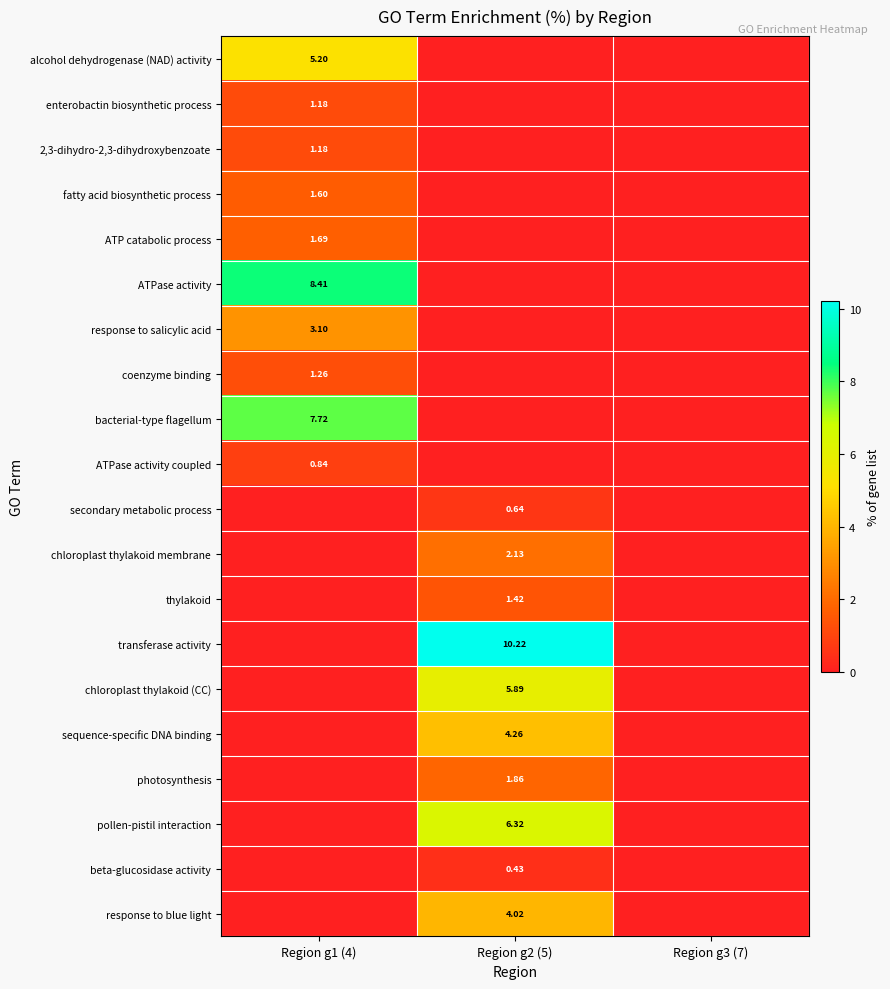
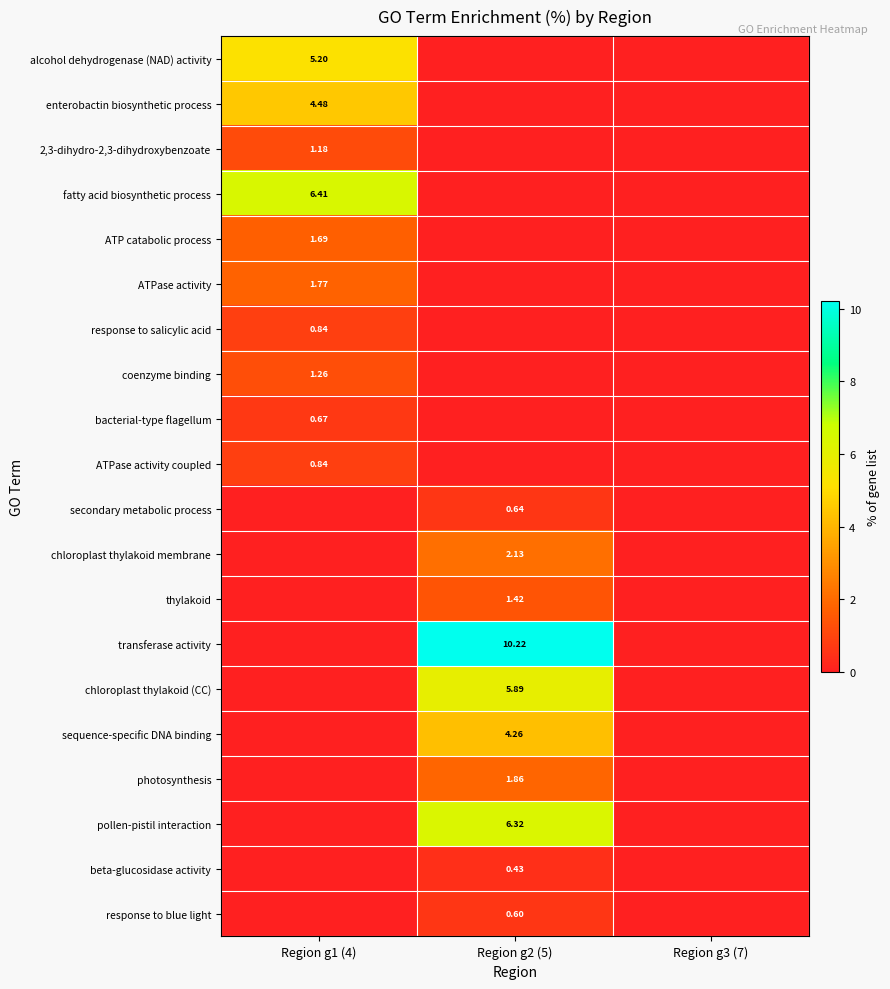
enterobactin biosynthetic process, Region g1 (4): 1.18 -> 4.48
fatty acid biosynthetic process, Region g1 (4): 1.60 -> 6.41
ATPase activity, Region g1 (4): 8.41 -> 1.77
response to salicylic acid, Region g1 (4): 3.10 -> 0.84
bacterial-type flagellum, Region g1 (4): 7.72 -> 0.67
response to blue light, Region g2 (5): 4.02 -> 0.60
